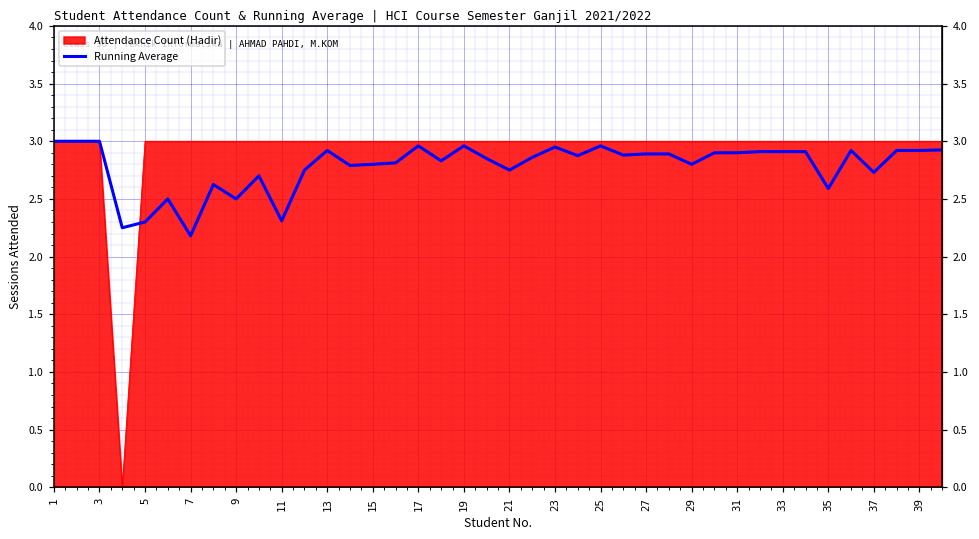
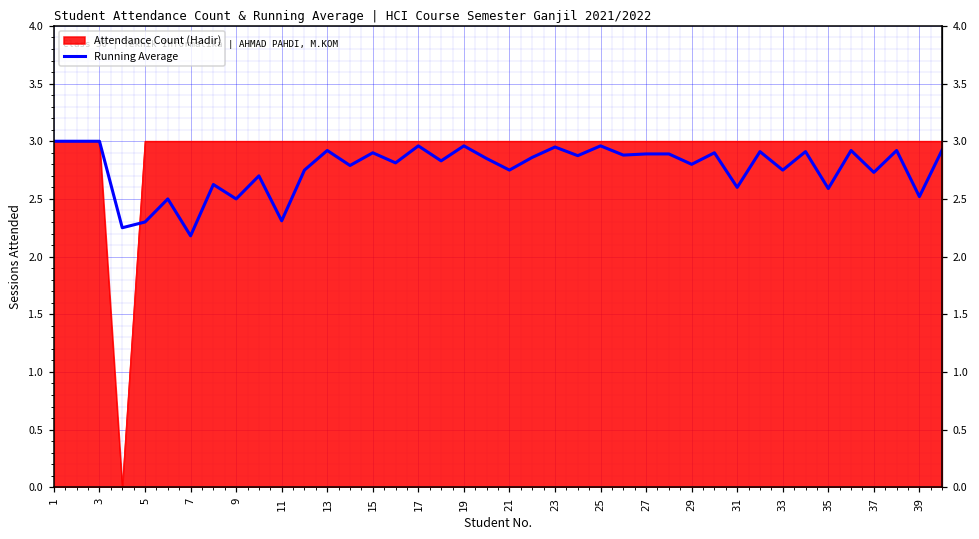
Running Average, 15: 2.8 -> 2.9
Running Average, 31: 2.9 -> 2.6
Running Average, 33: 2.91 -> 2.75
Running Average, 39: 2.92 -> 2.52
